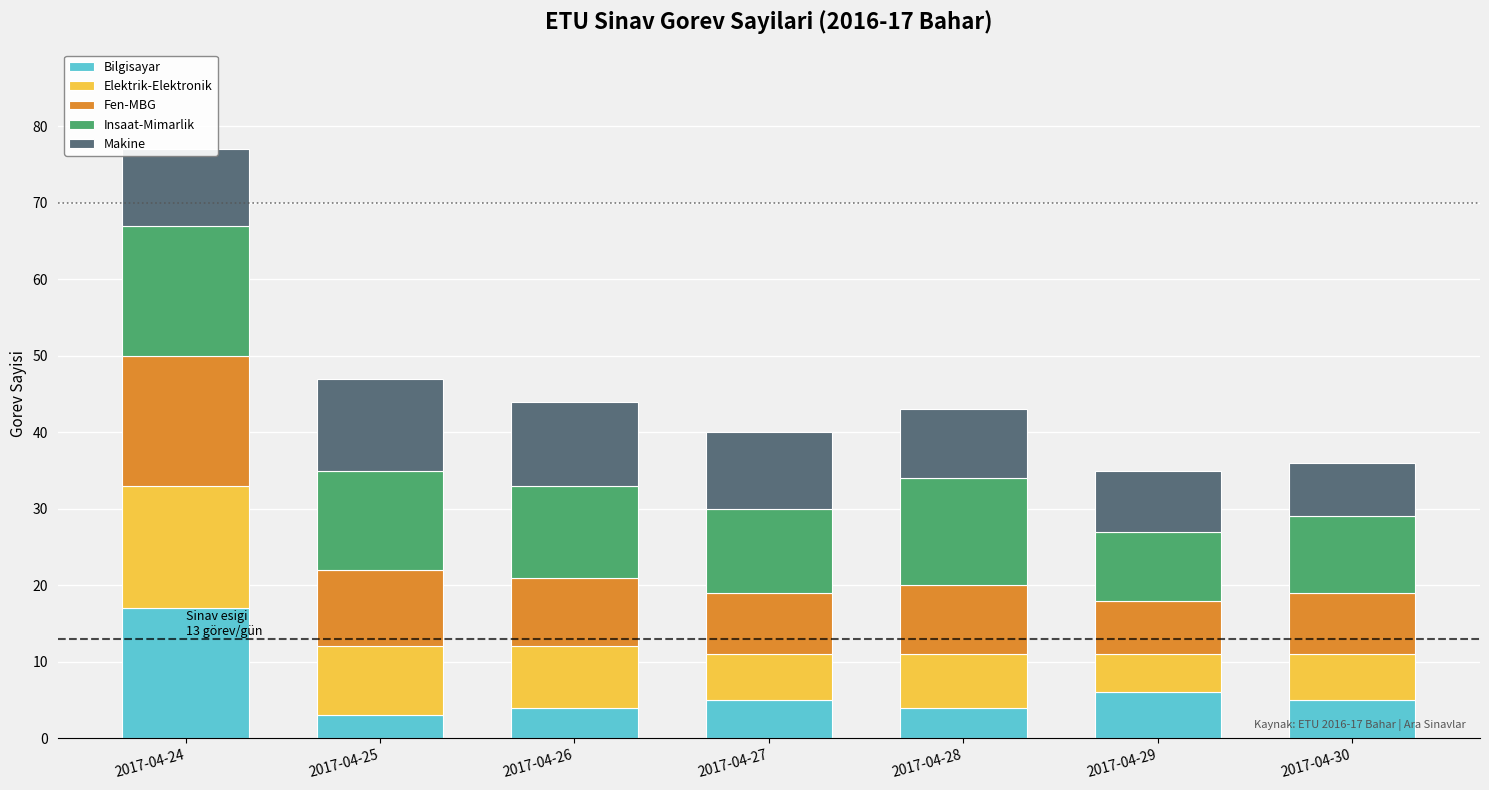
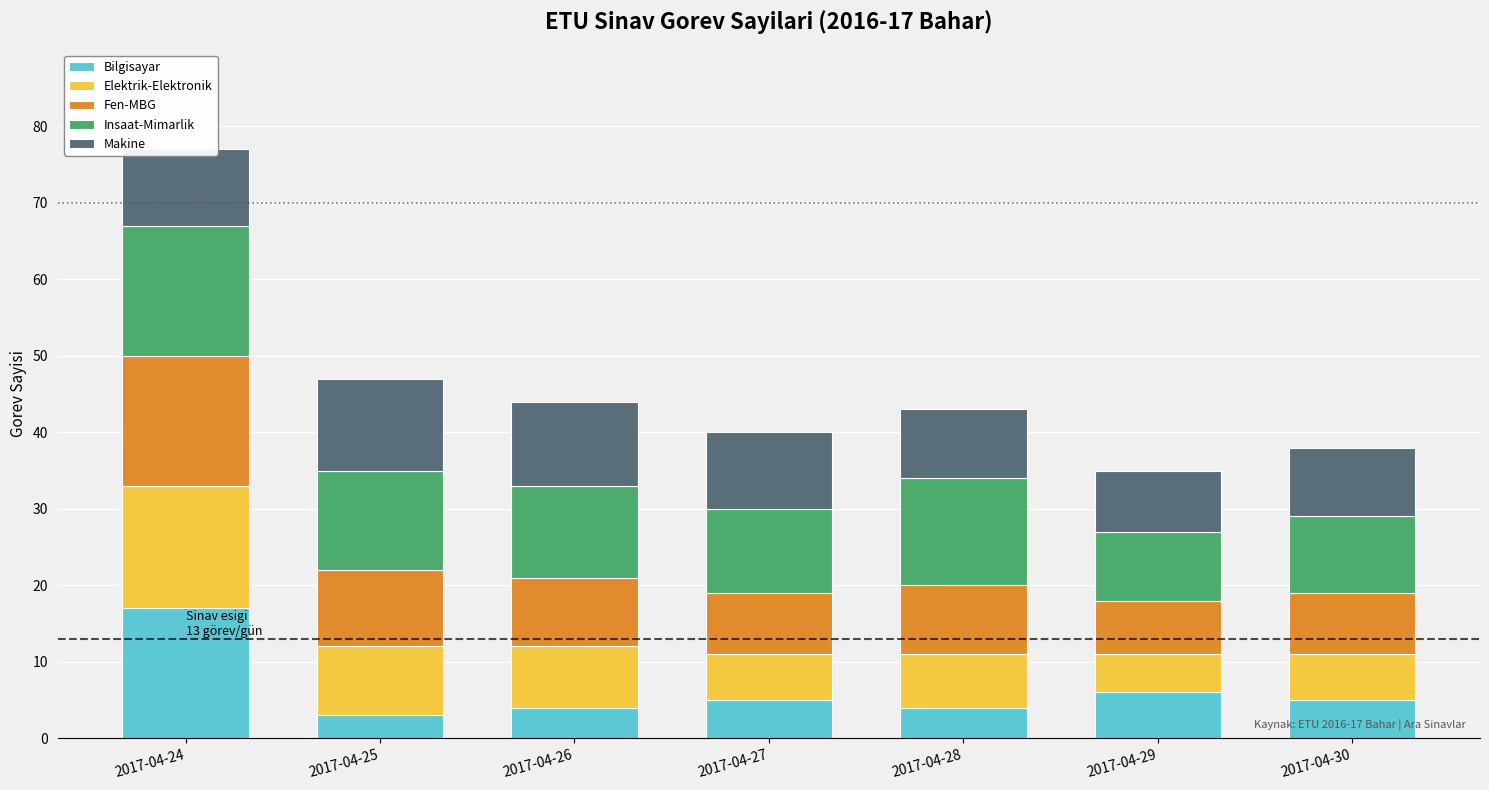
Makine, 2017-04-30: 7 -> 9
